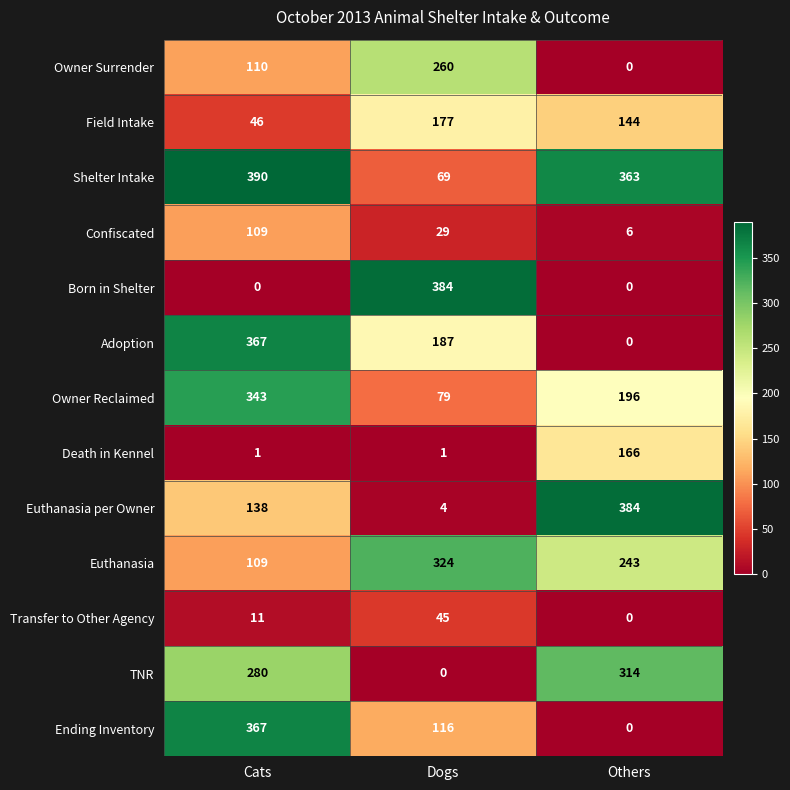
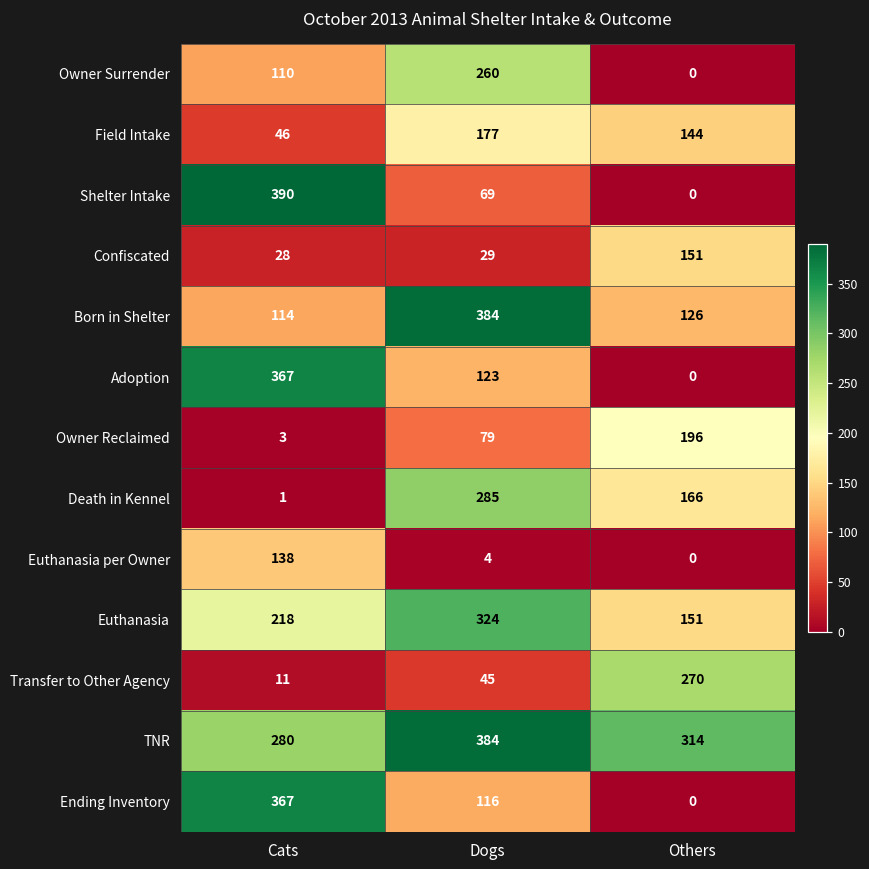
Shelter Intake, Others: 363 -> 0
Confiscated, Cats: 109 -> 28
Confiscated, Others: 6 -> 151
Born in Shelter, Cats: 0 -> 114
Born in Shelter, Others: 0 -> 126
Adoption, Dogs: 187 -> 123
Owner Reclaimed, Cats: 343 -> 3
Death in Kennel, Dogs: 1 -> 285
Euthanasia per Owner, Others: 384 -> 0
Euthanasia, Cats: 109 -> 218
Euthanasia, Others: 243 -> 151
Transfer to Other Agency, Others: 0 -> 270
TNR, Dogs: 0 -> 384
